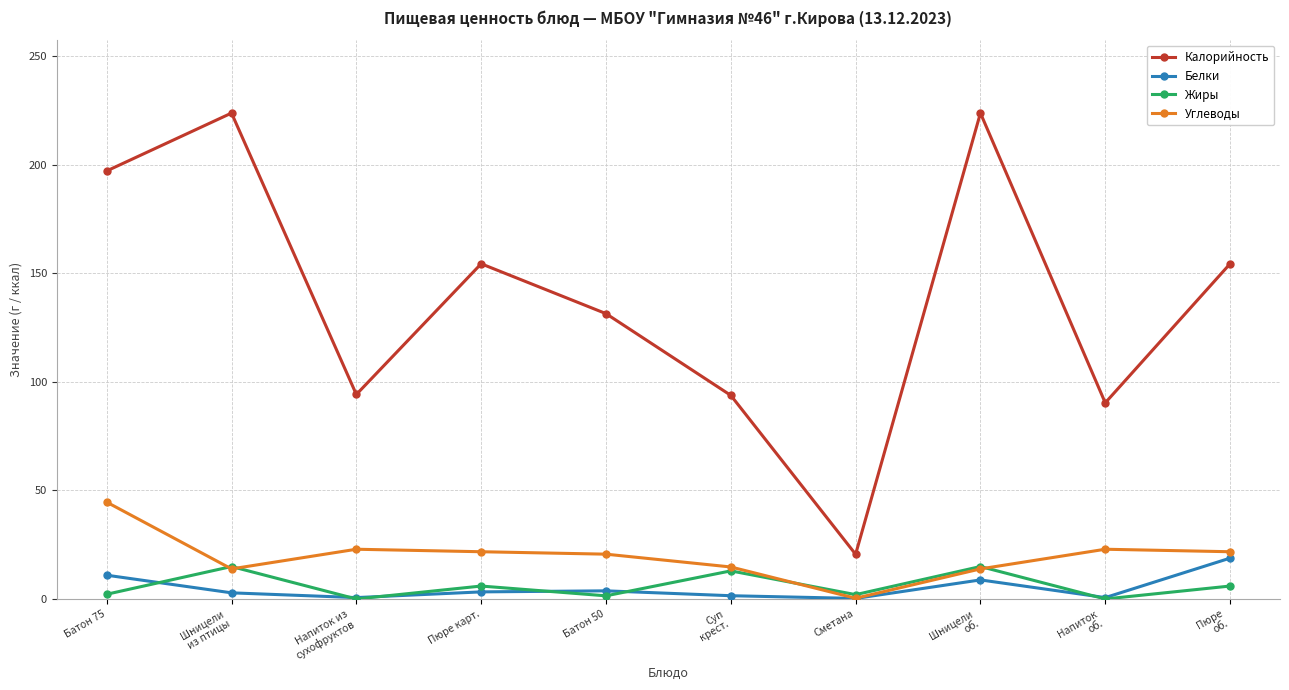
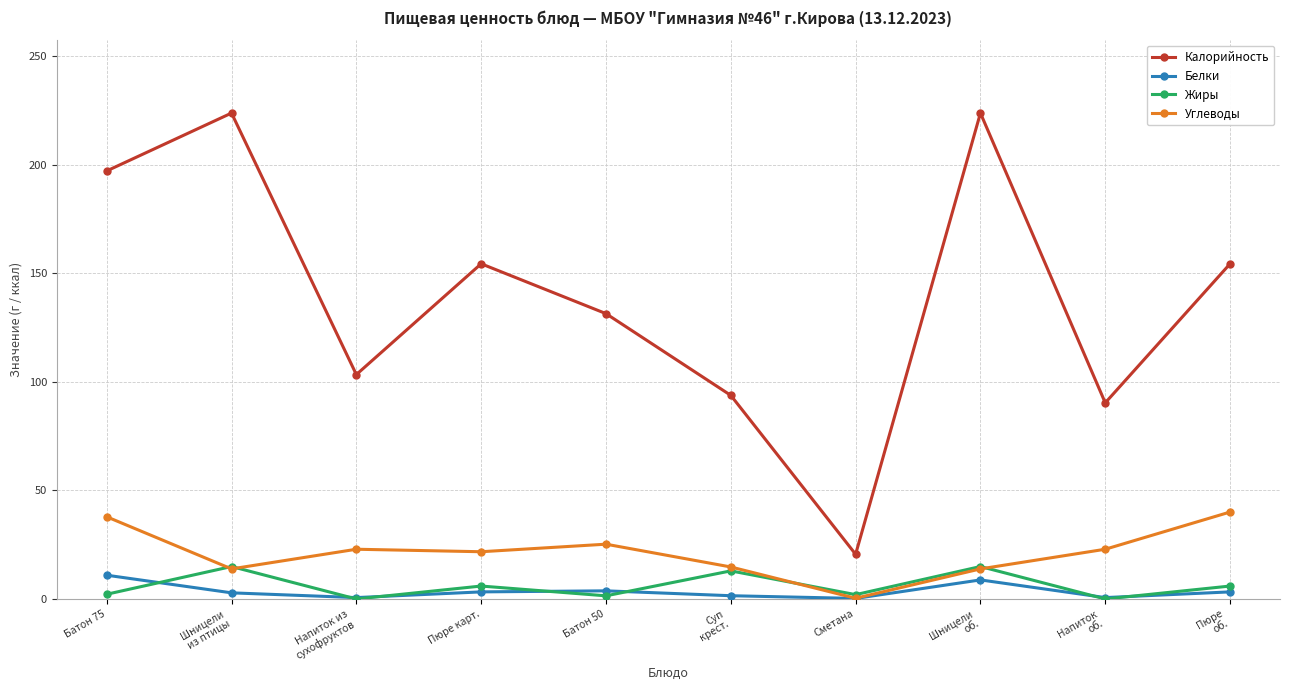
Углеводы, Батон 75: 45 -> 38
Калорийность, Напиток из сухофруктов: 94 -> 103
Углеводы, Батон 50: 21 -> 25
Белки, Пюре об.: 19 -> 3
Углеводы, Пюре об.: 22 -> 40
